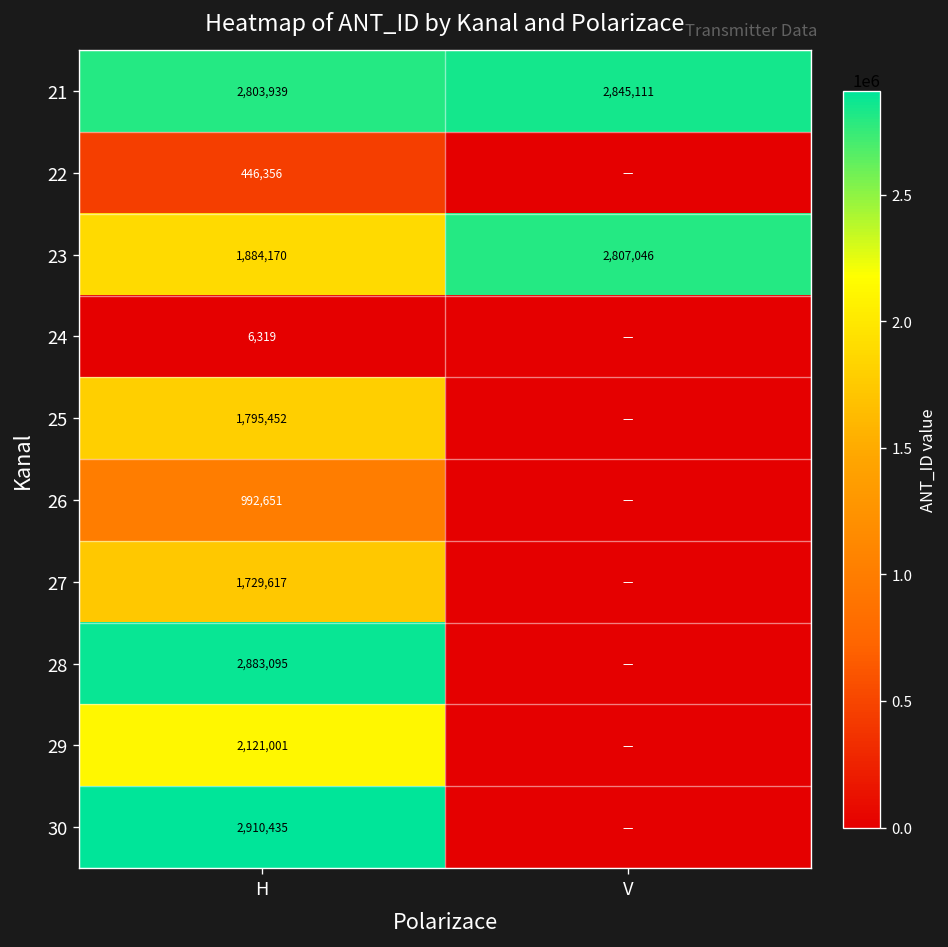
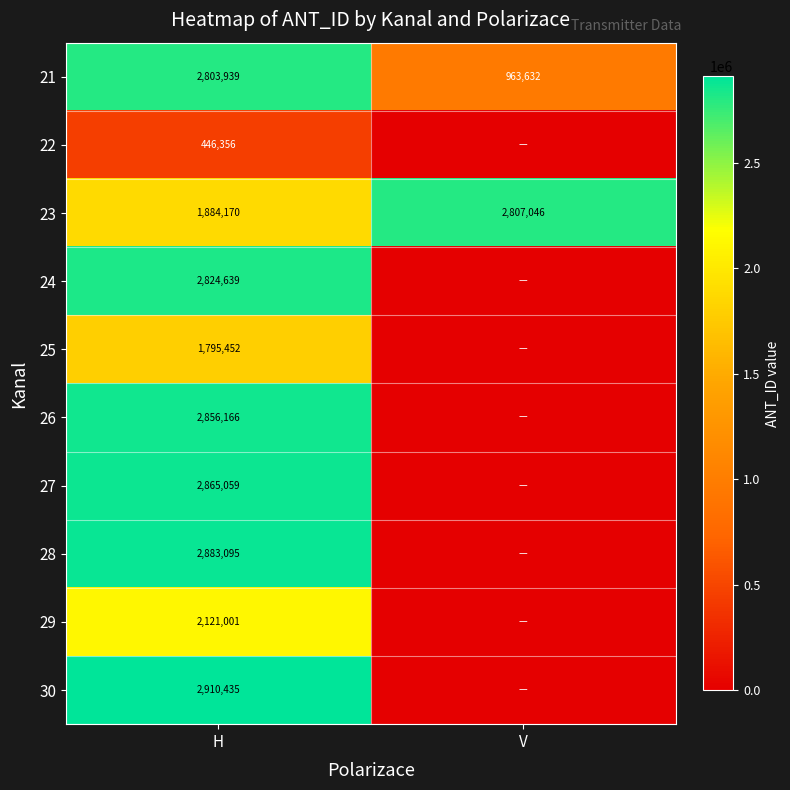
21, V: 2,845,111 -> 963,632
24, H: 6,319 -> 2,824,639
26, H: 992,651 -> 2,856,166
27, H: 1,729,617 -> 2,865,059
